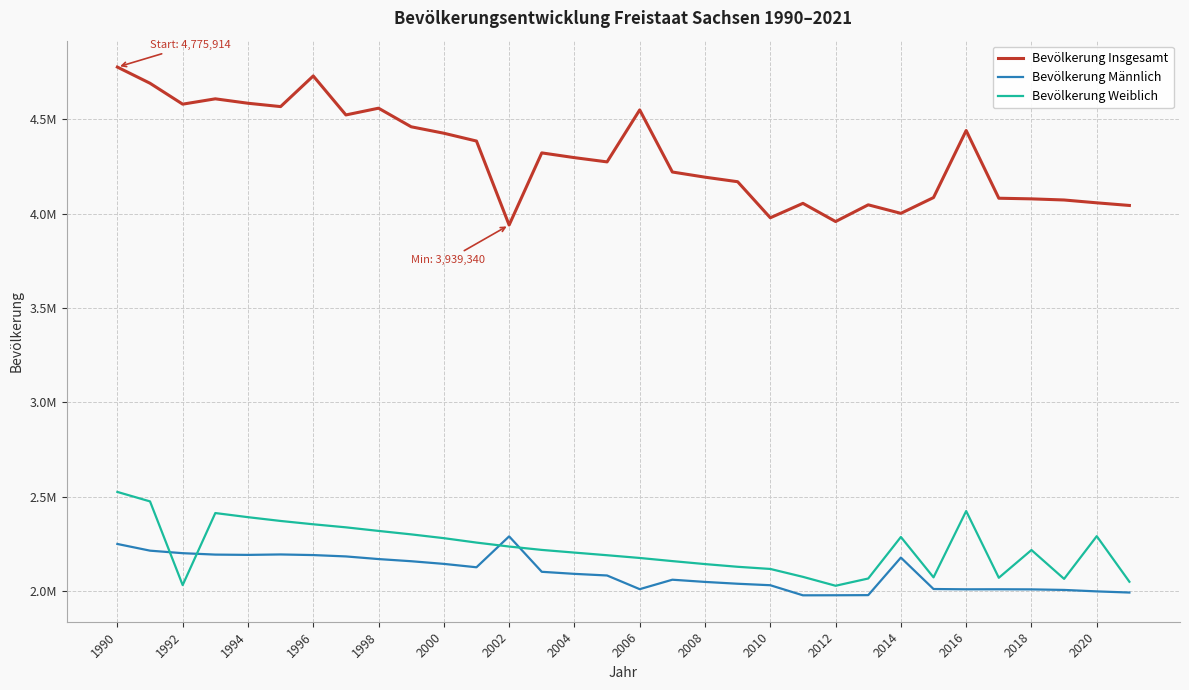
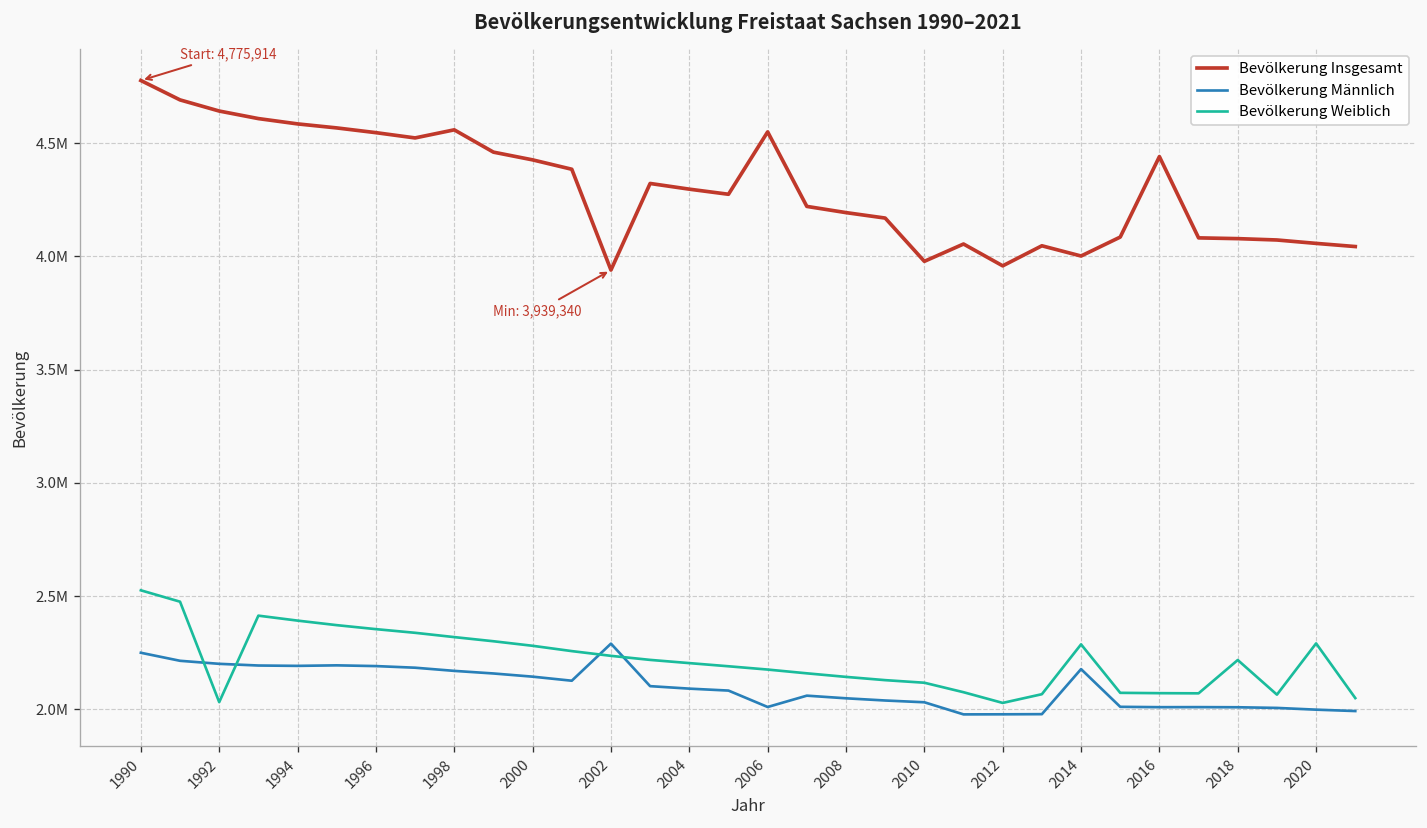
Bevölkerung Insgesamt, 1992: 4580000 -> 4640000
Bevölkerung Insgesamt, 1996: 4730000 -> 4550000
Bevölkerung Weiblich, 2016: 2420000 -> 2070000
